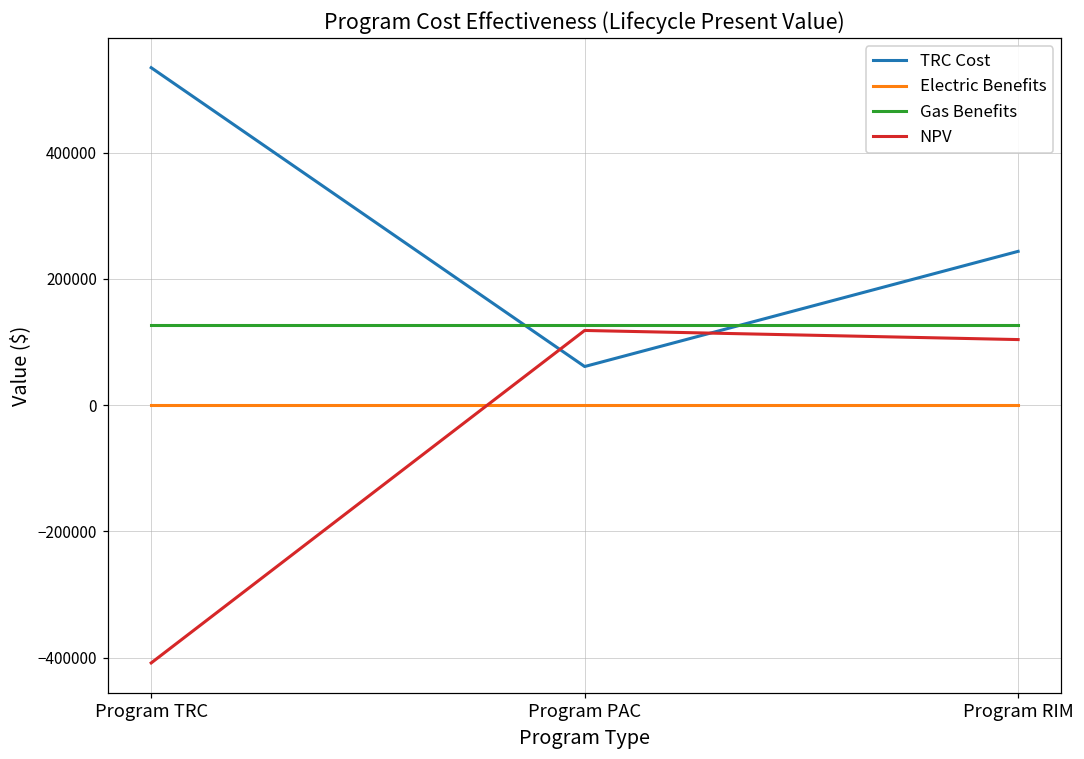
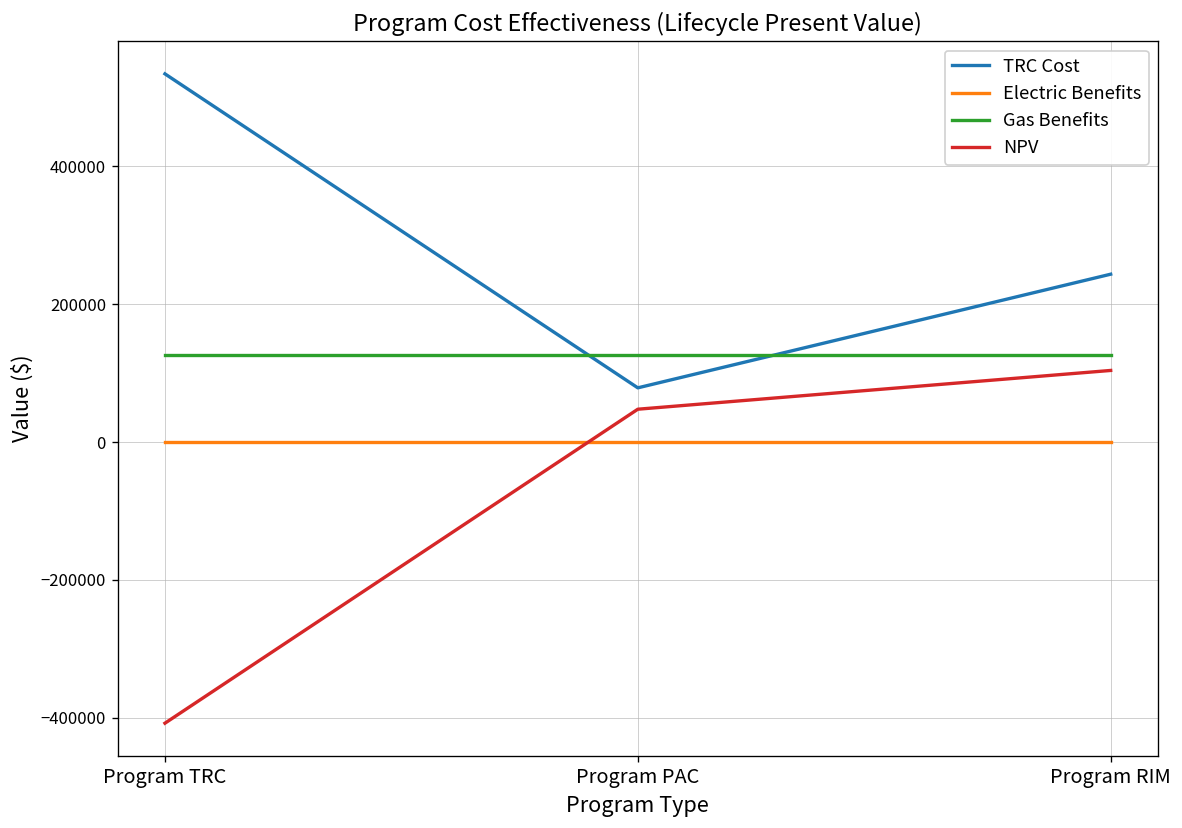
TRC Cost, Program PAC: 60000 -> 80000
NPV, Program PAC: 120000 -> 50000
